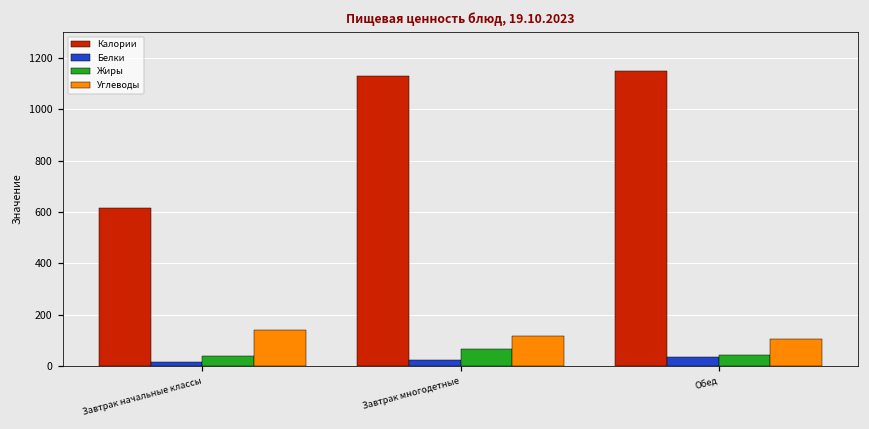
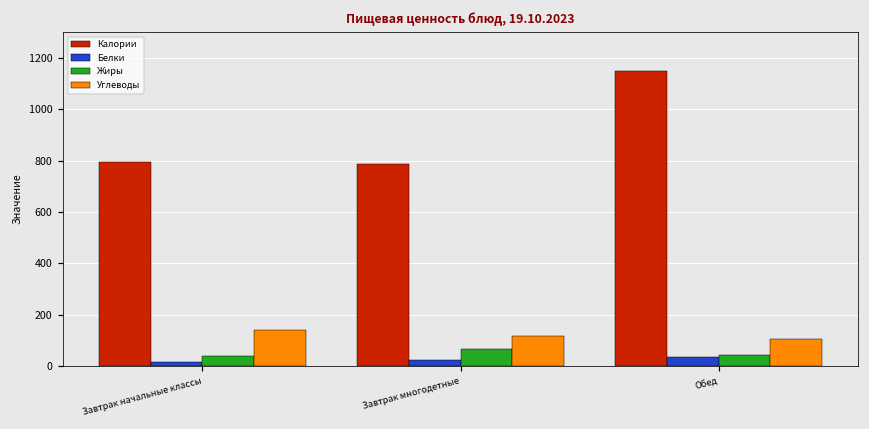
Калории, Завтрак начальные классы: 620 -> 790
Калории, Завтрак многодетные: 1130 -> 790
